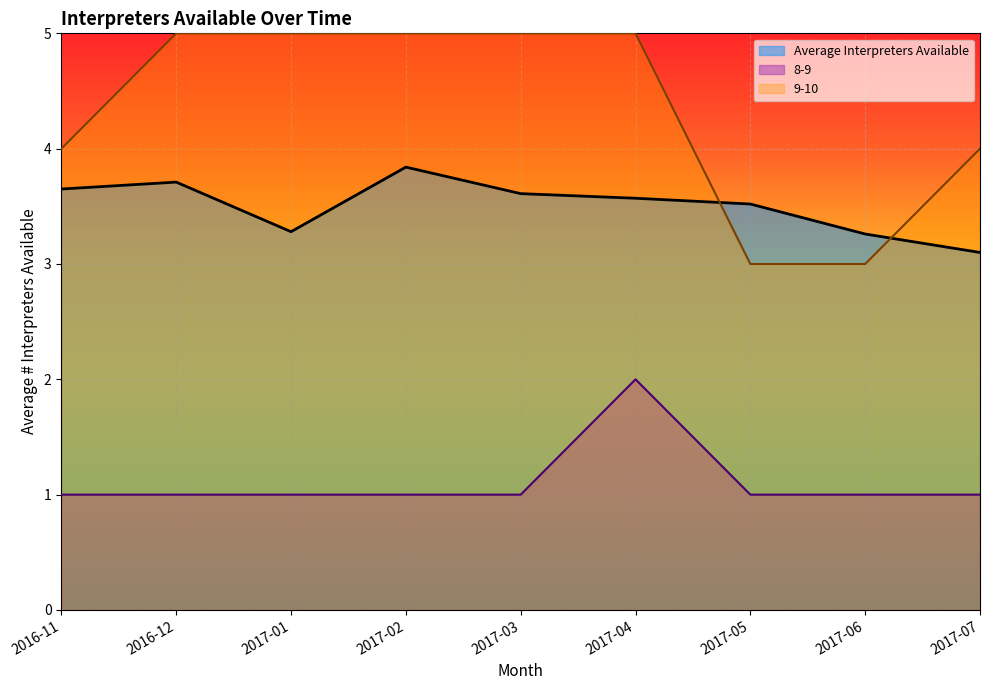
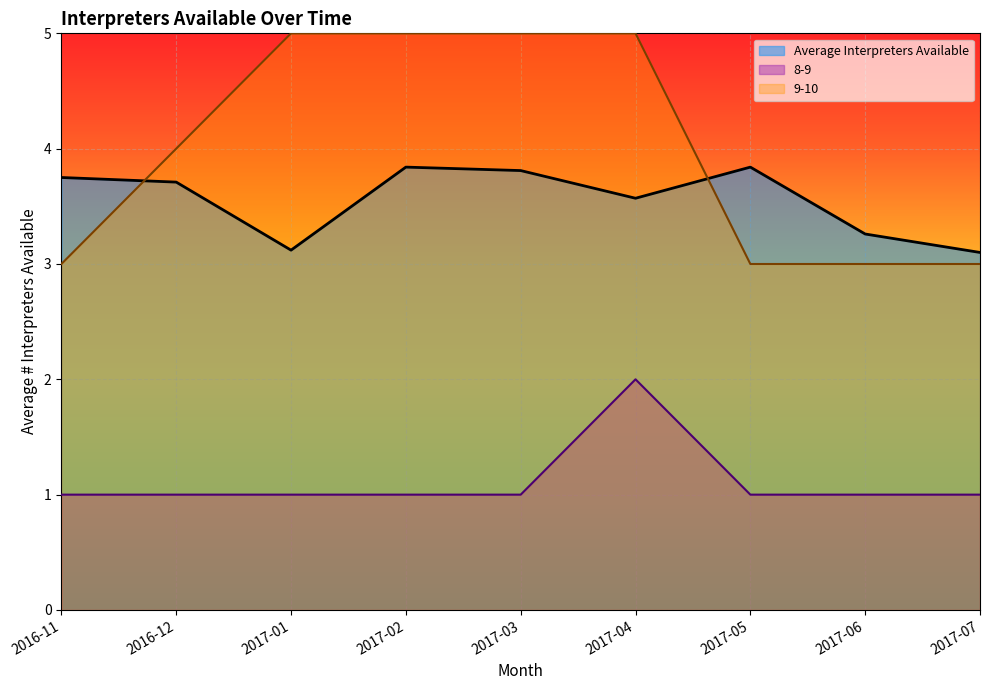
Average Interpreters Available, 2016-11: 3.65 -> 3.75
9-10, 2016-11: 4 -> 3
9-10, 2016-12: 5 -> 4
Average Interpreters Available, 2017-01: 3.28 -> 3.12
Average Interpreters Available, 2017-03: 3.61 -> 3.81
Average Interpreters Available, 2017-05: 3.52 -> 3.84
9-10, 2017-07: 4 -> 3
